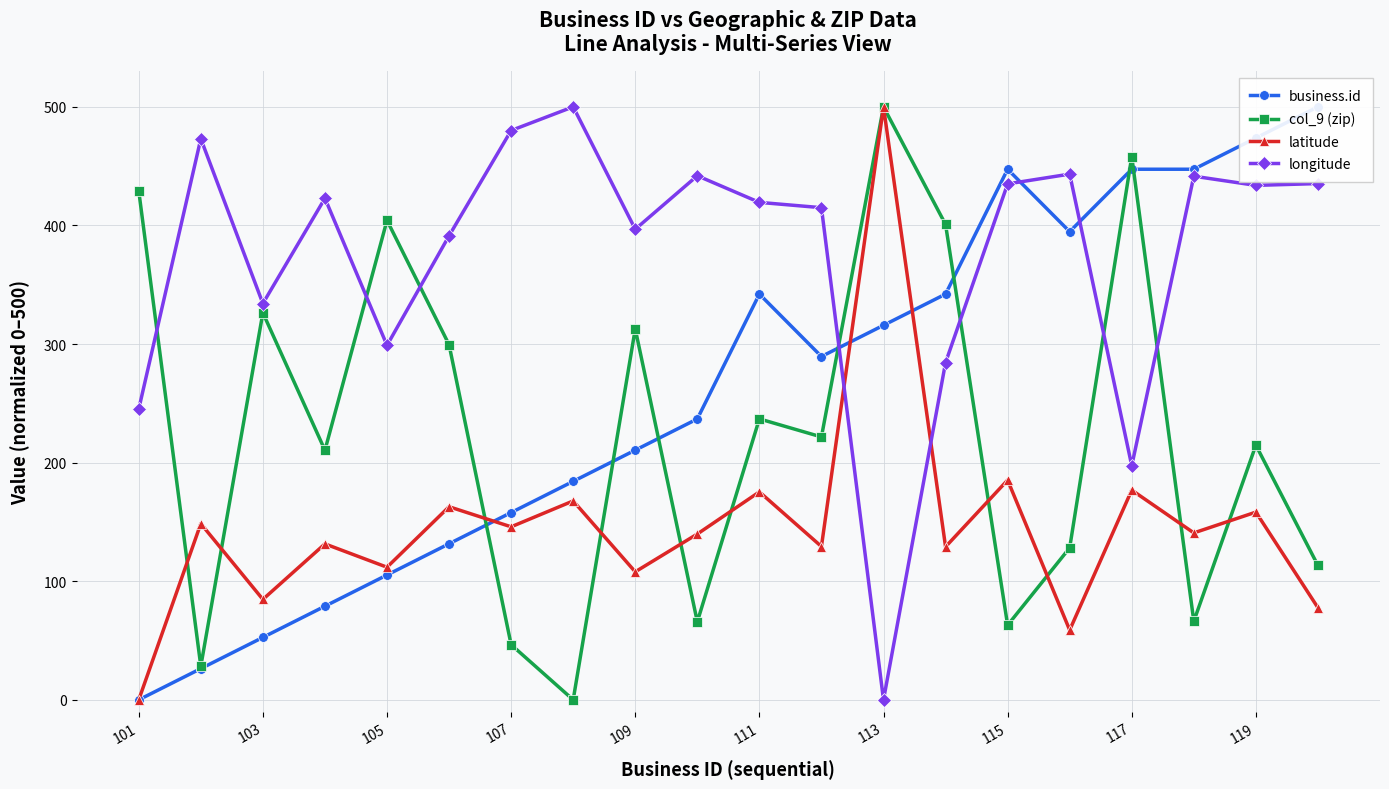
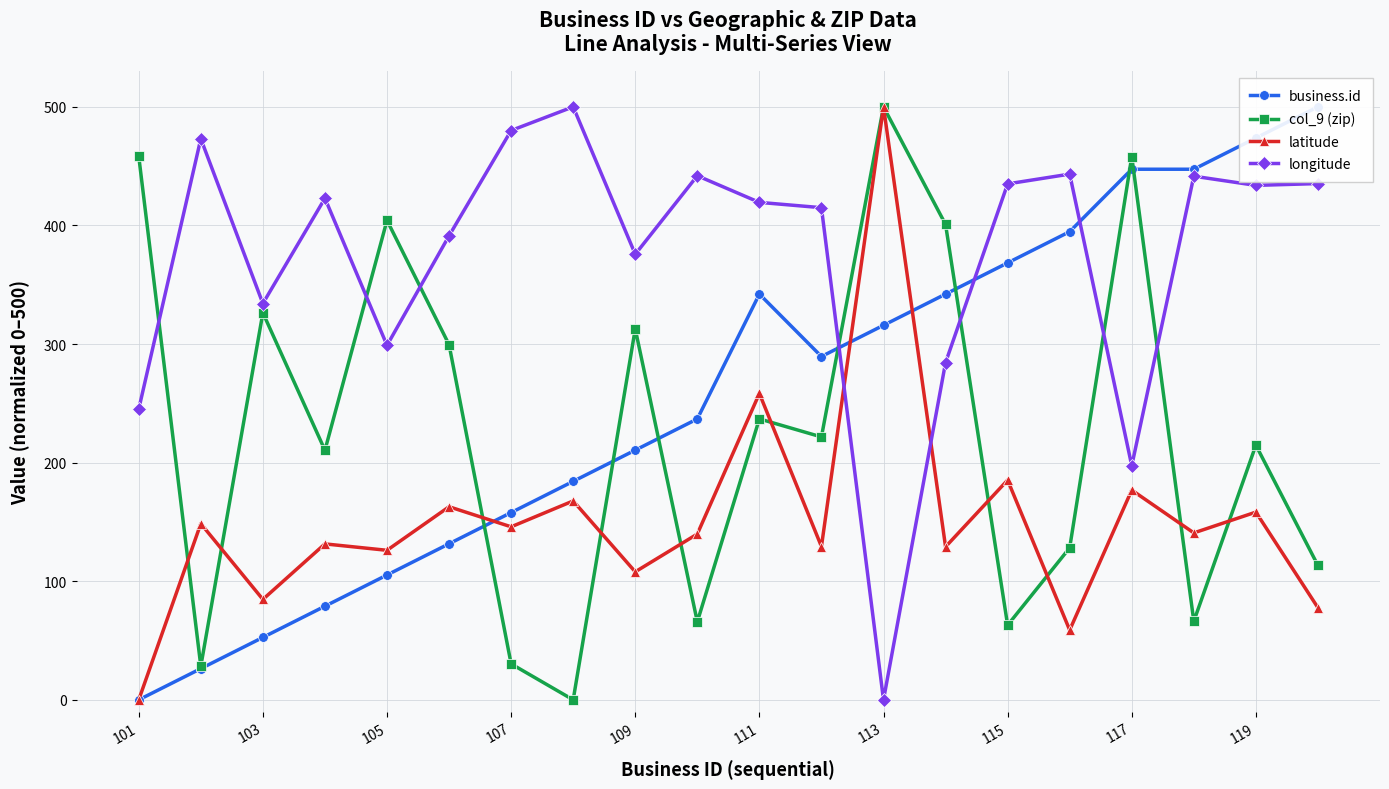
col_9 (zip), 101: 429 -> 458
latitude, 105: 112 -> 126
col_9 (zip), 107: 46 -> 30
longitude, 109: 397 -> 376
latitude, 111: 175 -> 258
business.id, 115: 447 -> 368
